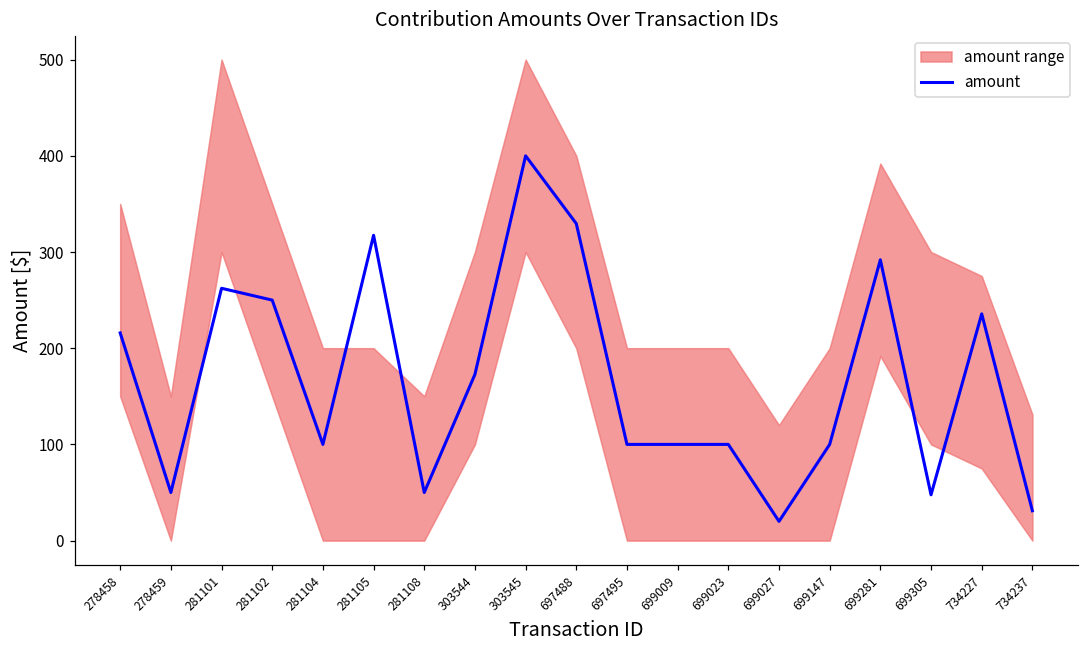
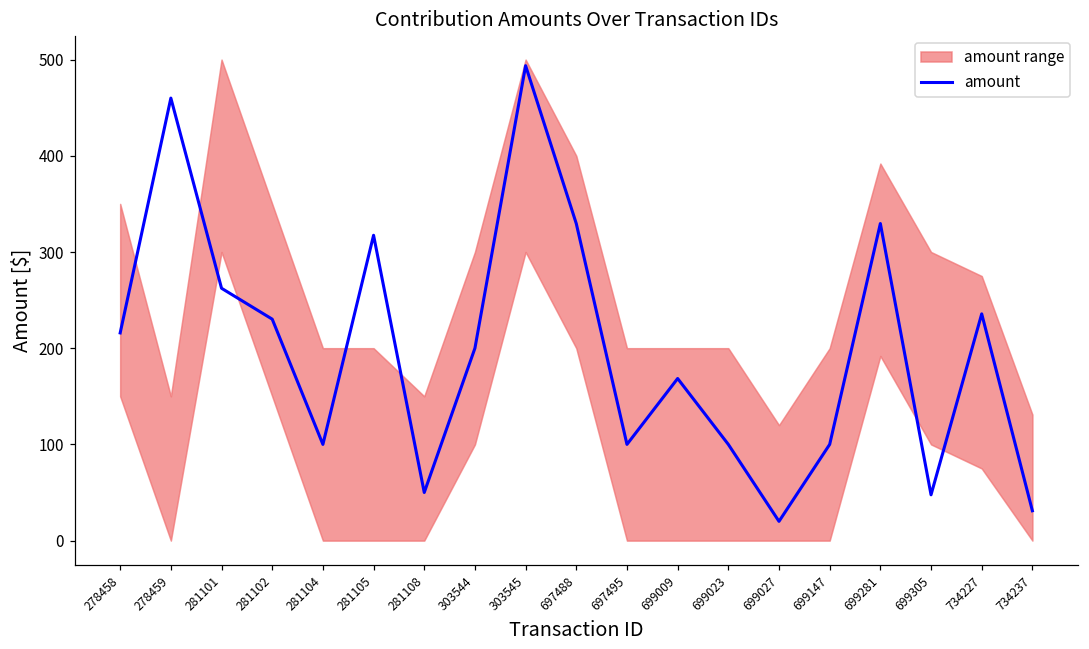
amount, 278459: 50 -> 460
amount, 281102: 250 -> 230
amount, 303544: 170 -> 200
amount, 303545: 400 -> 490
amount, 699009: 100 -> 170
amount, 699281: 290 -> 330
